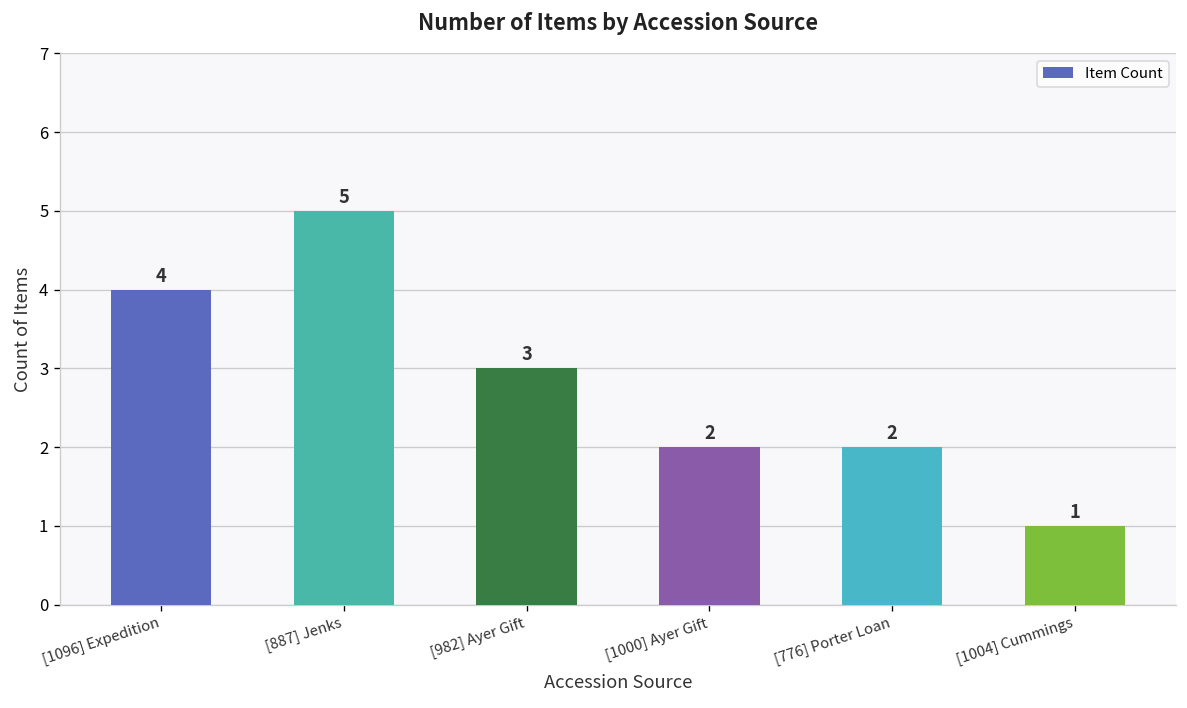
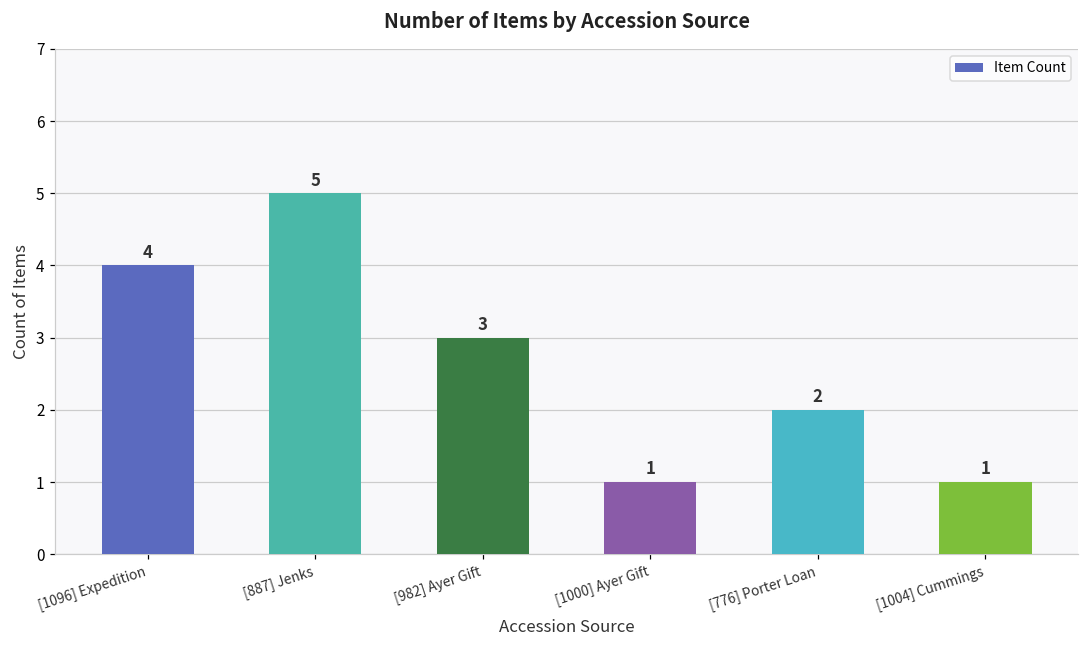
[1000] Ayer Gift: 2 -> 1
